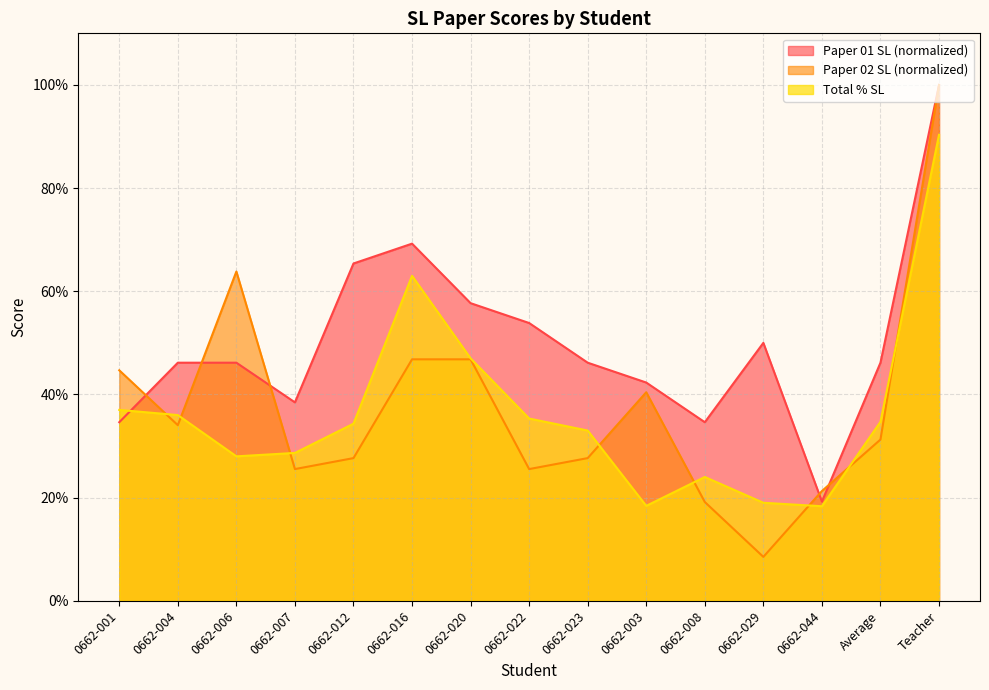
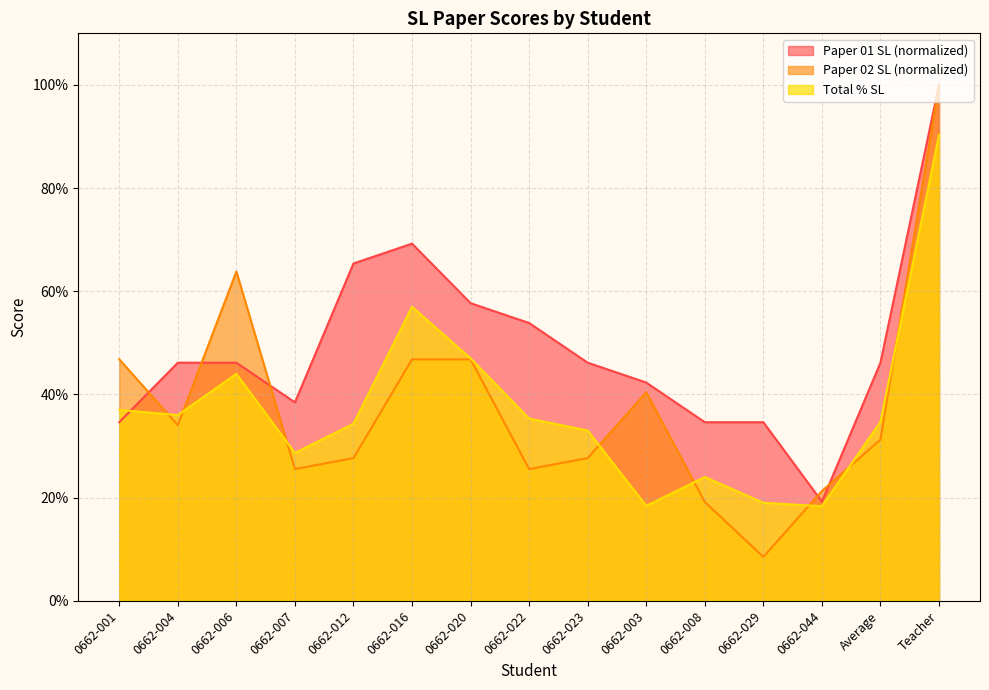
Paper 02 SL (normalized), 0662-001: 45% -> 47%
Total % SL, 0662-006: 28% -> 44%
Total % SL, 0662-016: 63% -> 57%
Paper 01 SL (normalized), 0662-029: 50% -> 35%
